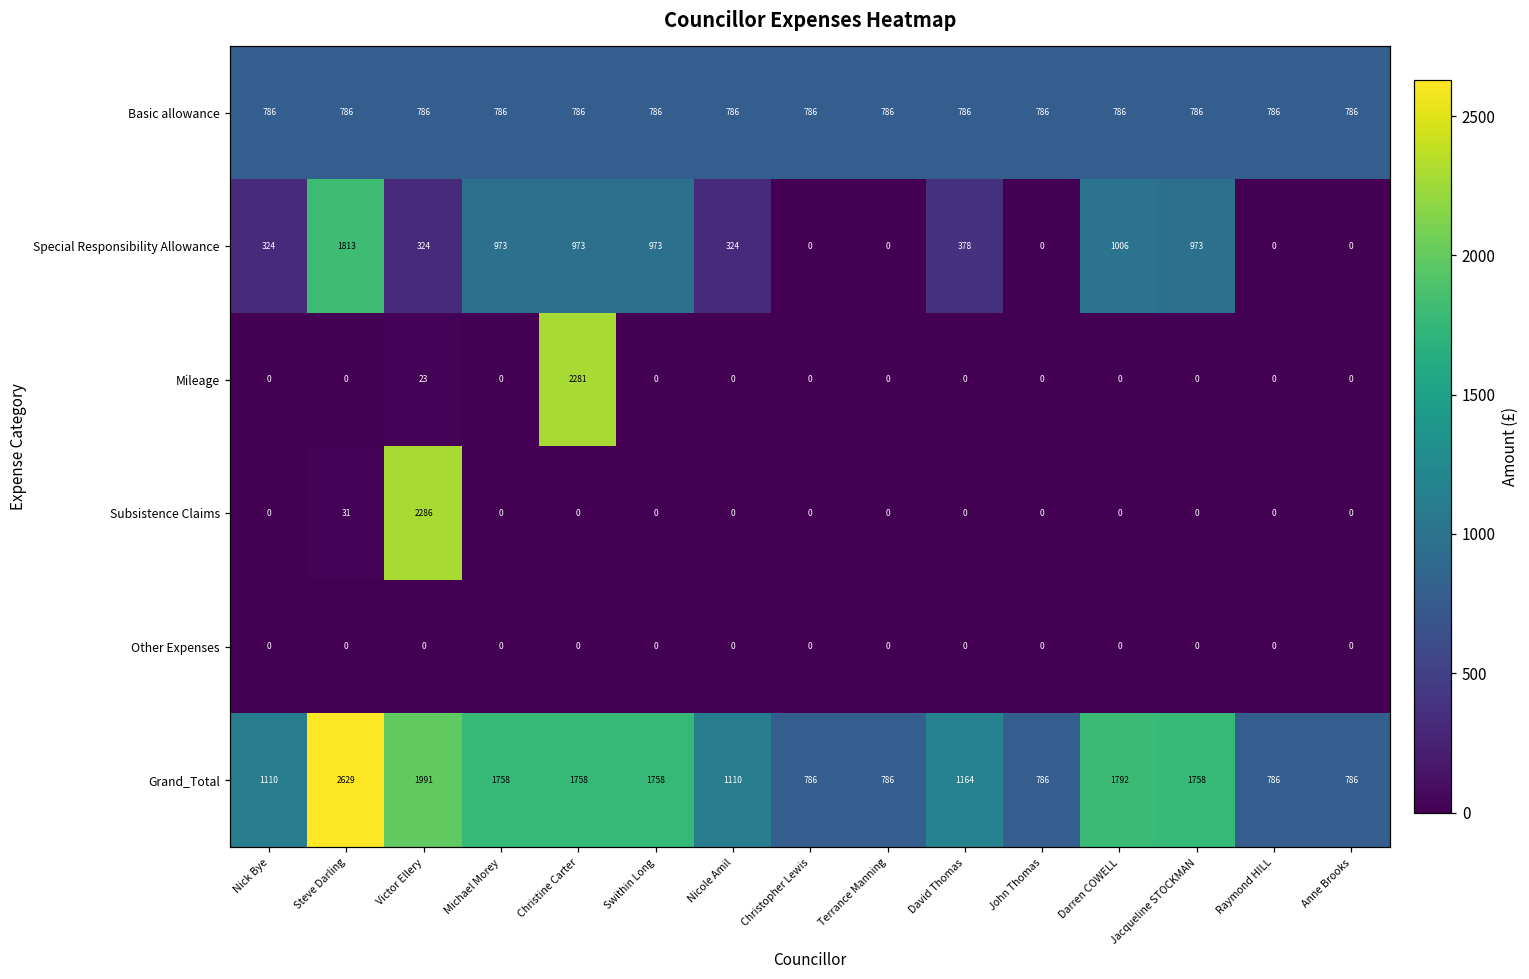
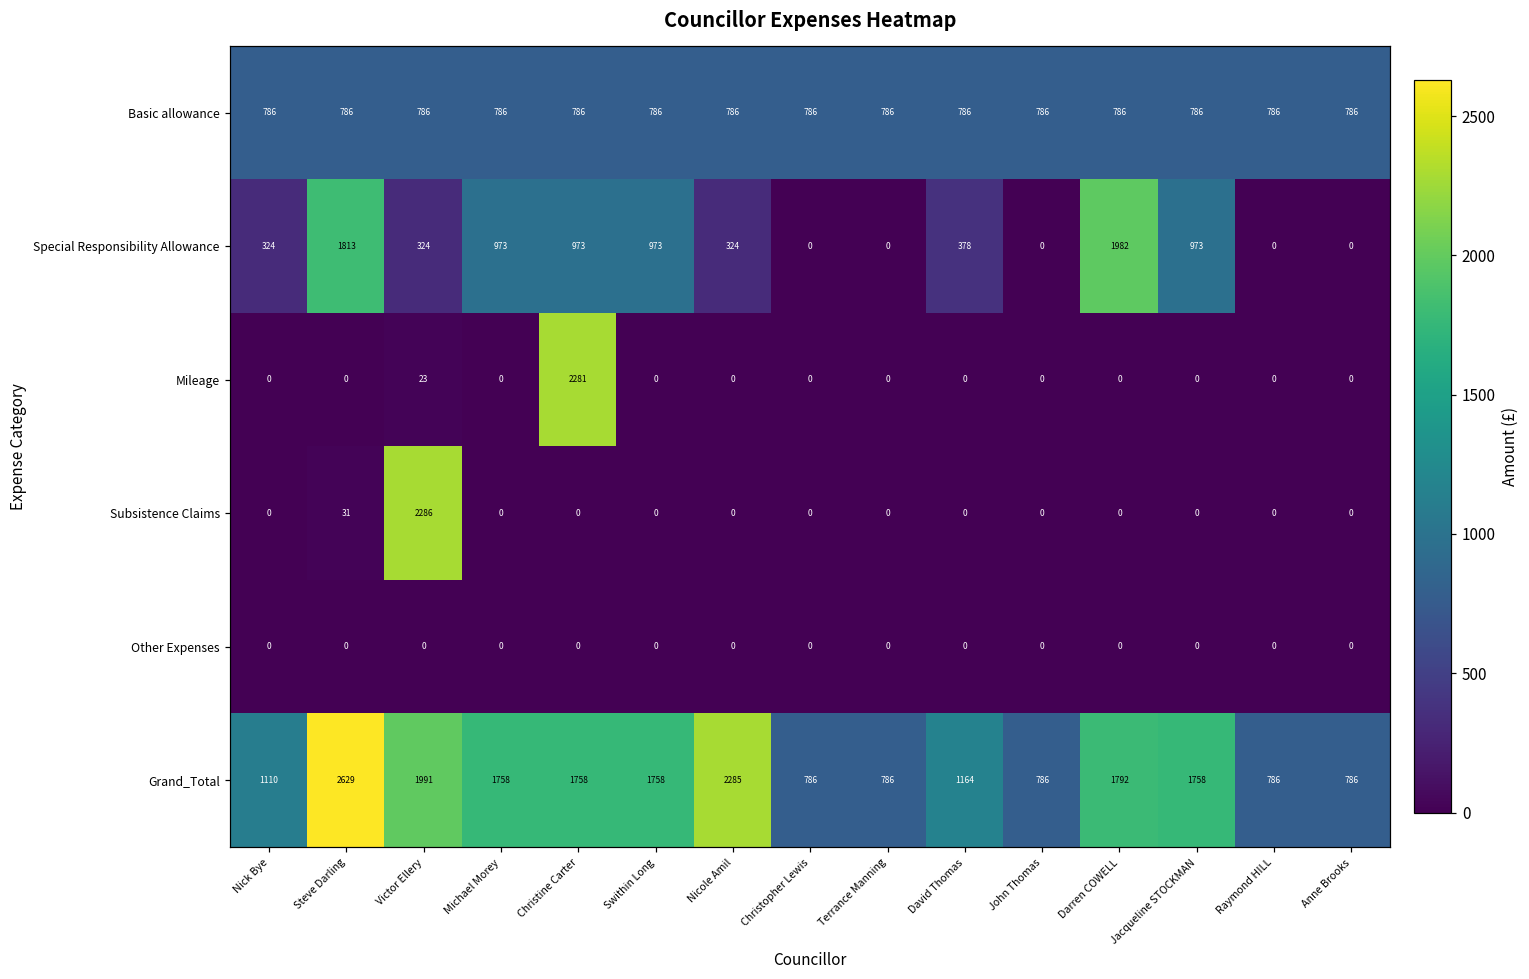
Special Responsibility Allowance, Darren COWELL: 1006 -> 1982
Grand_Total, Nicole Amil: 1110 -> 2285
